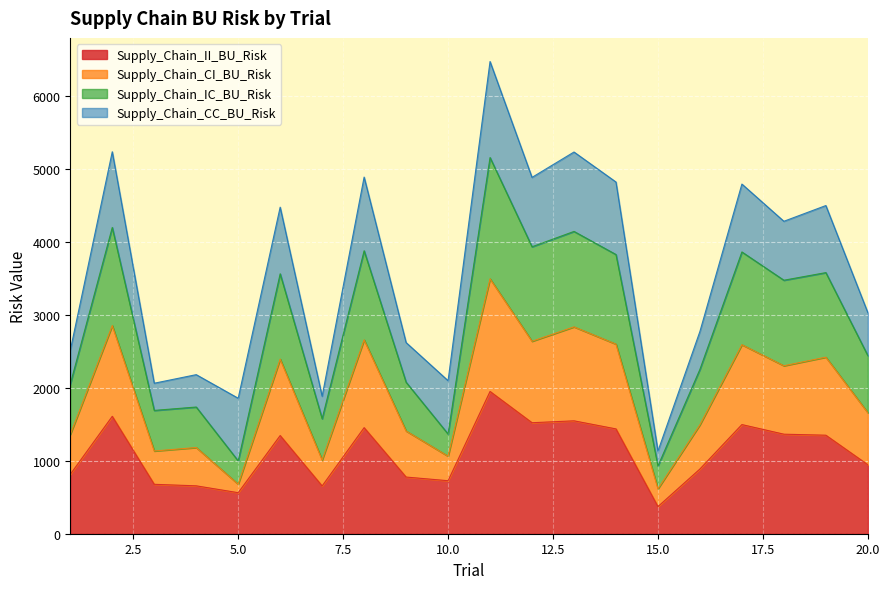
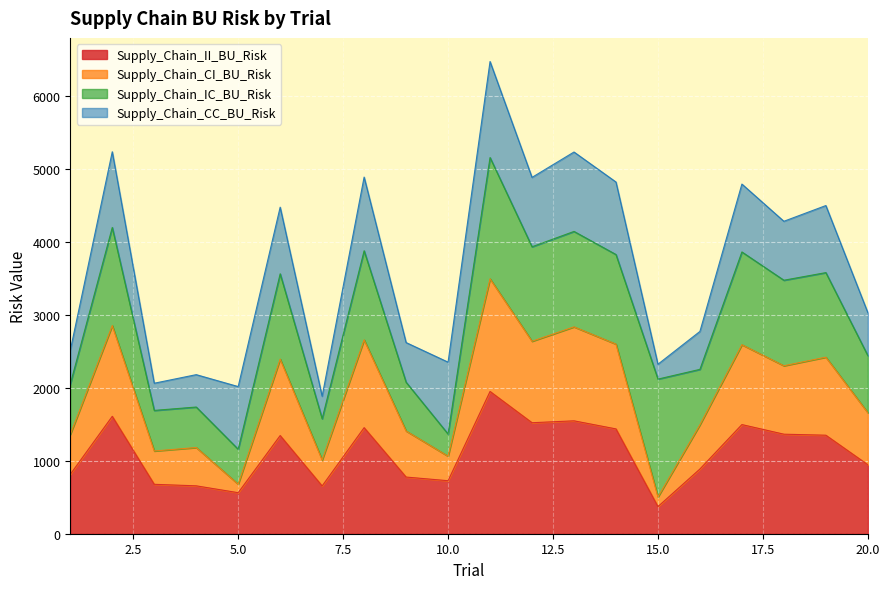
Supply_Chain_IC_BU_Risk, 5.0: 300 -> 500
Supply_Chain_CC_BU_Risk, 10.0: 700 -> 1000
Supply_Chain_CI_BU_Risk, 15.0: 200 -> 100
Supply_Chain_IC_BU_Risk, 15.0: 300 -> 1600
